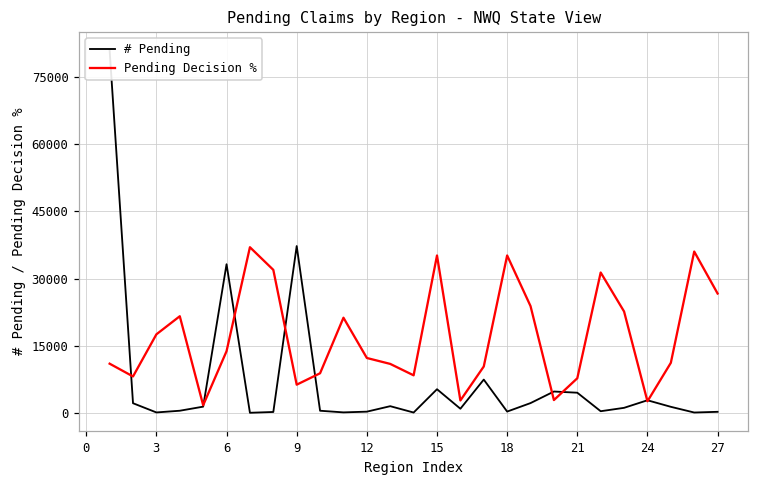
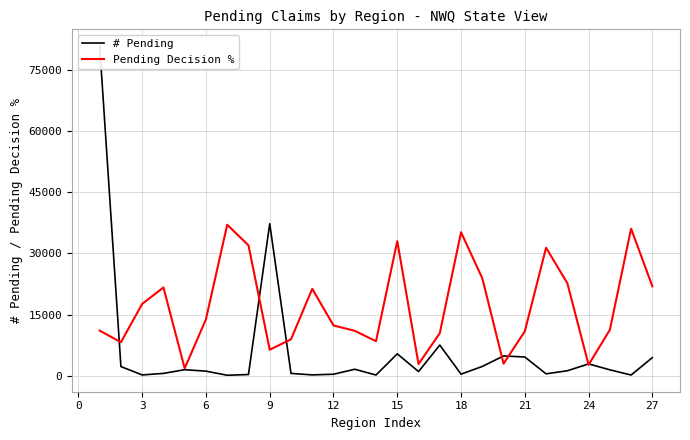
# Pending, 6: 33000 -> 1000
Pending Decision %, 15: 35000 -> 33000
Pending Decision %, 21: 8000 -> 11000
# Pending, 27: 0 -> 4000
Pending Decision %, 27: 27000 -> 22000
